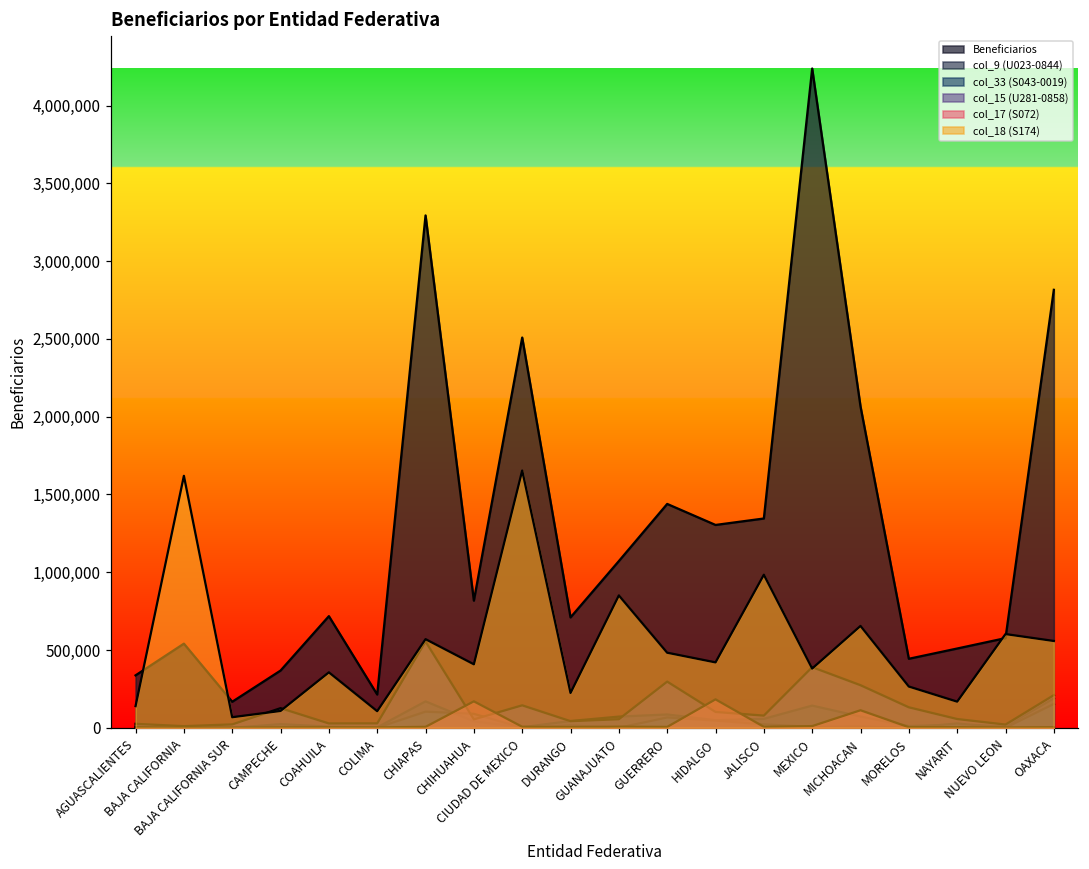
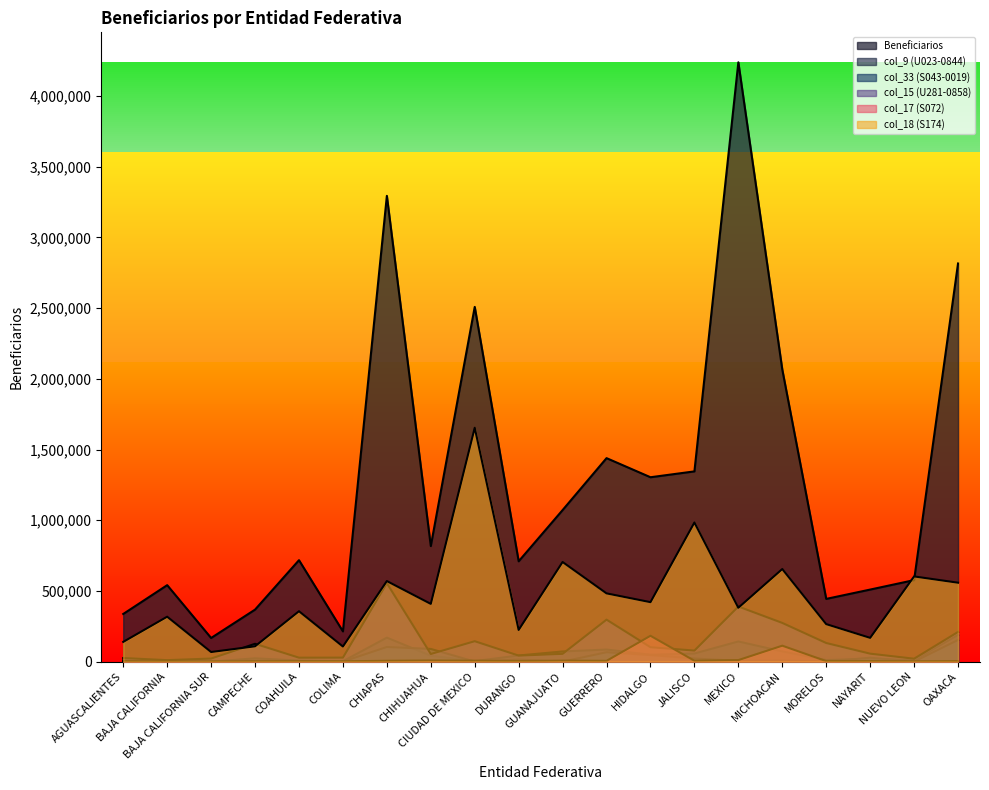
col_18 (S174), BAJA CALIFORNIA: 1,620,000 -> 320,000
col_17 (S072), CHIHUAHUA: 170,000 -> 10,000
col_18 (S174), GUANAJUATO: 850,000 -> 700,000
